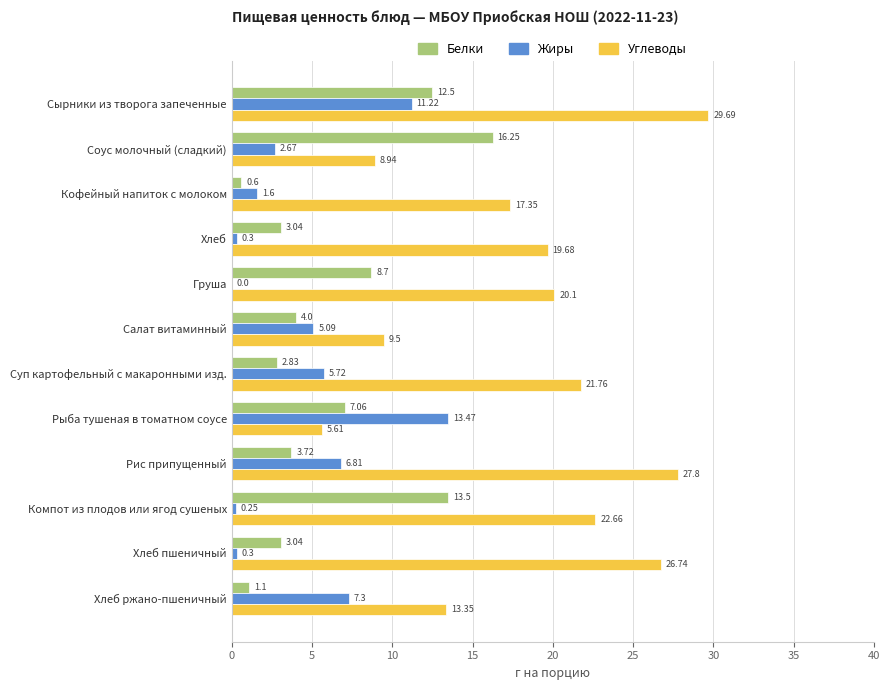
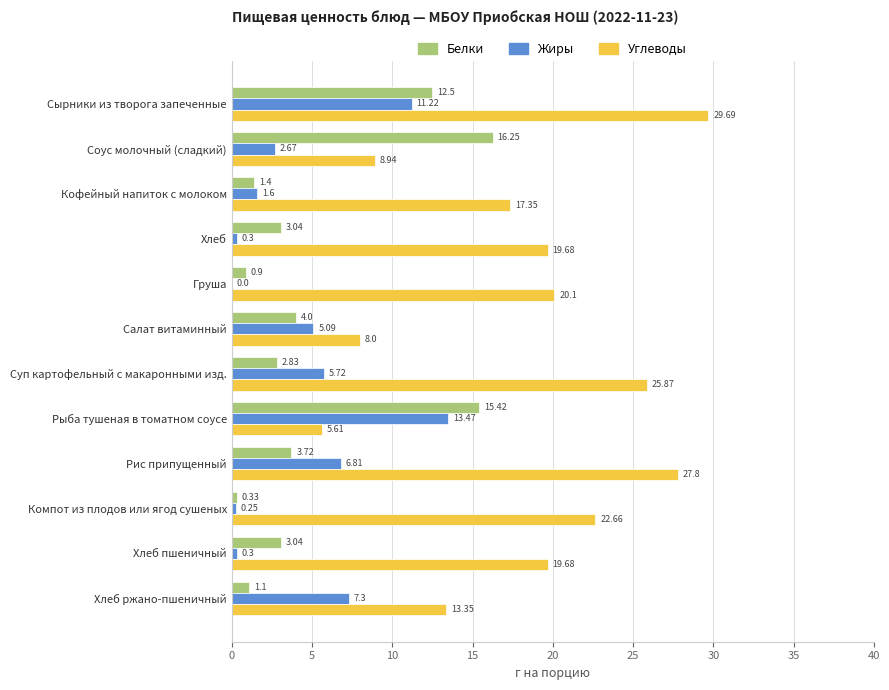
Белки, Кофейный напиток с молоком: 0.6 -> 1.4
Белки, Груша: 8.7 -> 0.9
Углеводы, Салат витаминный: 9.5 -> 8.0
Углеводы, Суп картофельный с макаронными изд.: 21.76 -> 25.87
Белки, Рыба тушеная в томатном соусе: 7.06 -> 15.42
Белки, Компот из плодов или ягод сушеных: 13.5 -> 0.33
Углеводы, Хлеб пшеничный: 26.74 -> 19.68
